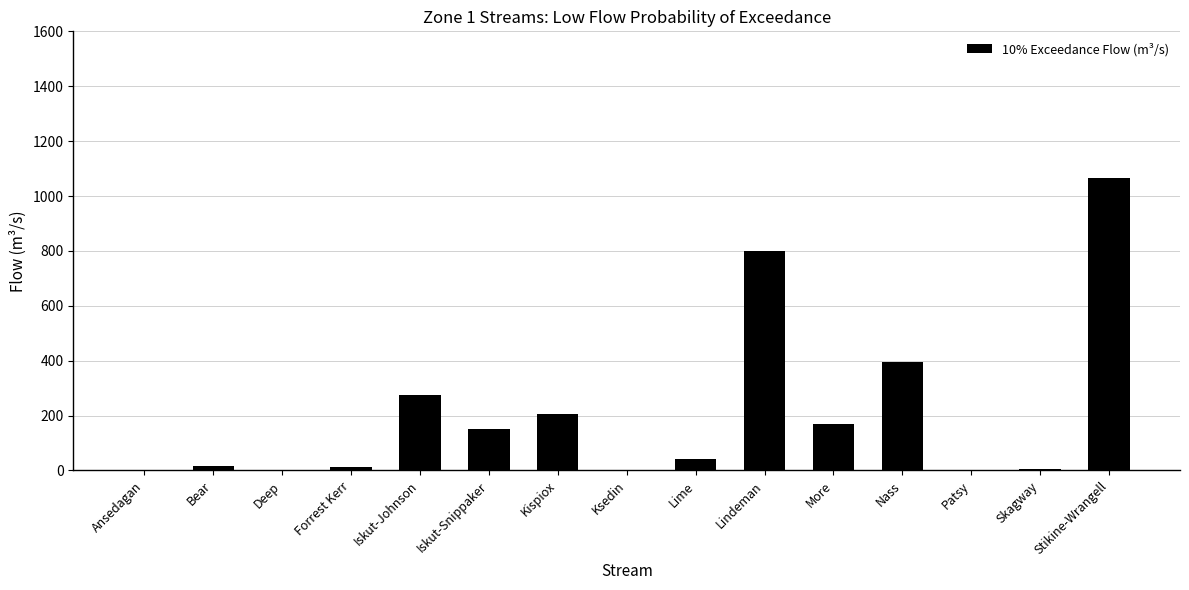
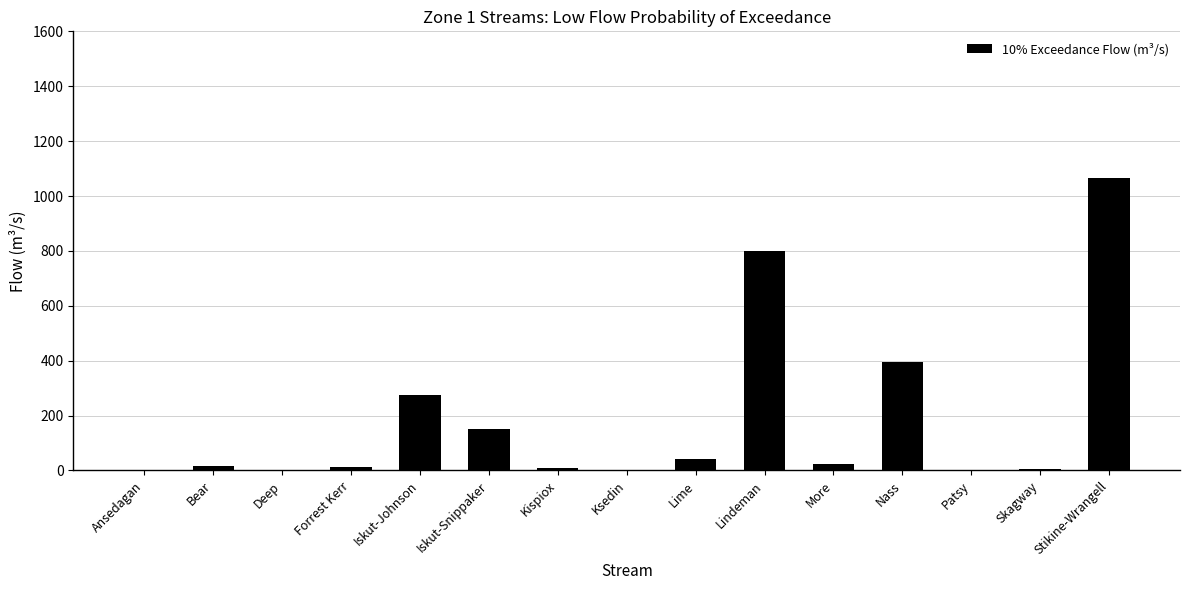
Kispiox: 210 -> 10
More: 170 -> 20
